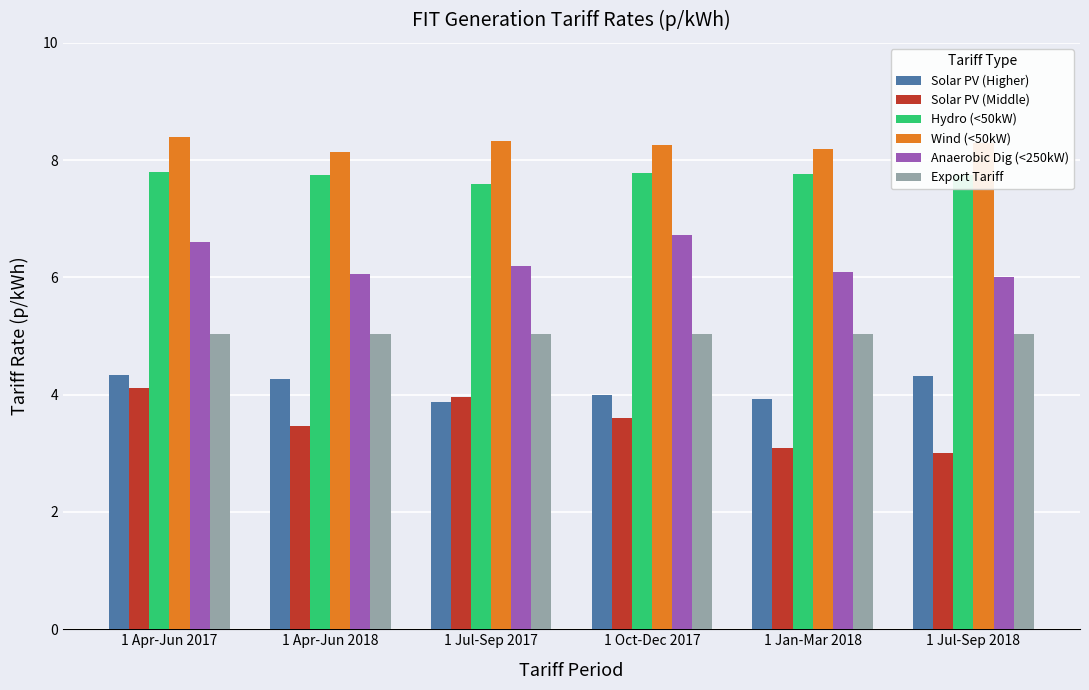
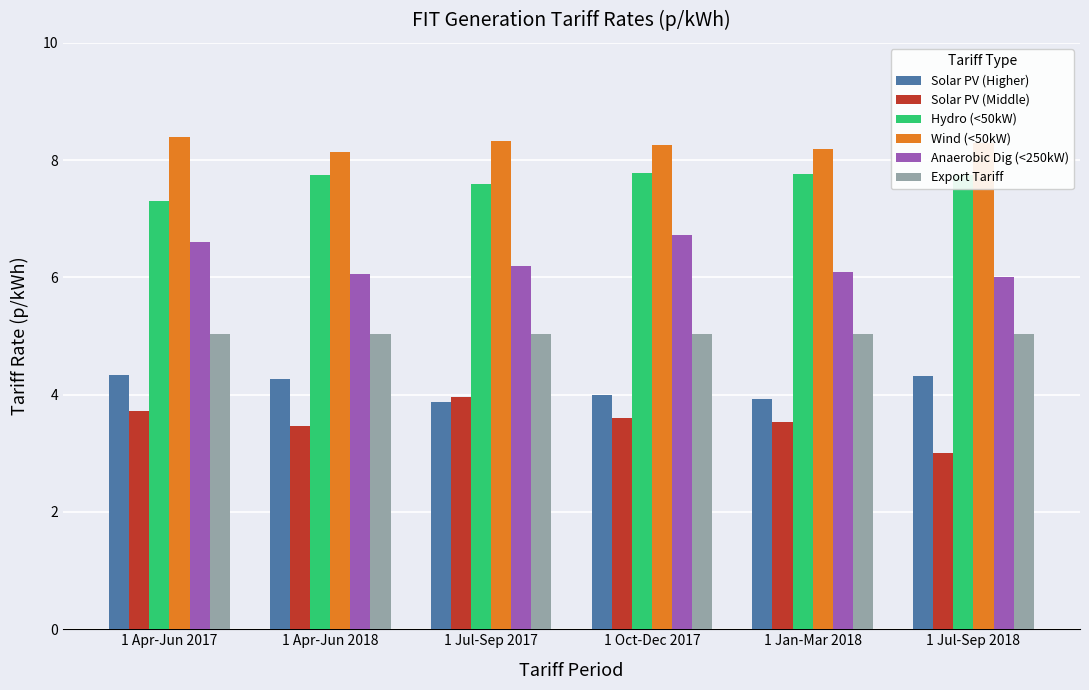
Solar PV (Middle), 1 Apr-Jun 2017: 4.1 -> 3.7
Hydro (<50kW), 1 Apr-Jun 2017: 7.8 -> 7.3
Solar PV (Middle), 1 Jan-Mar 2018: 3.1 -> 3.5
